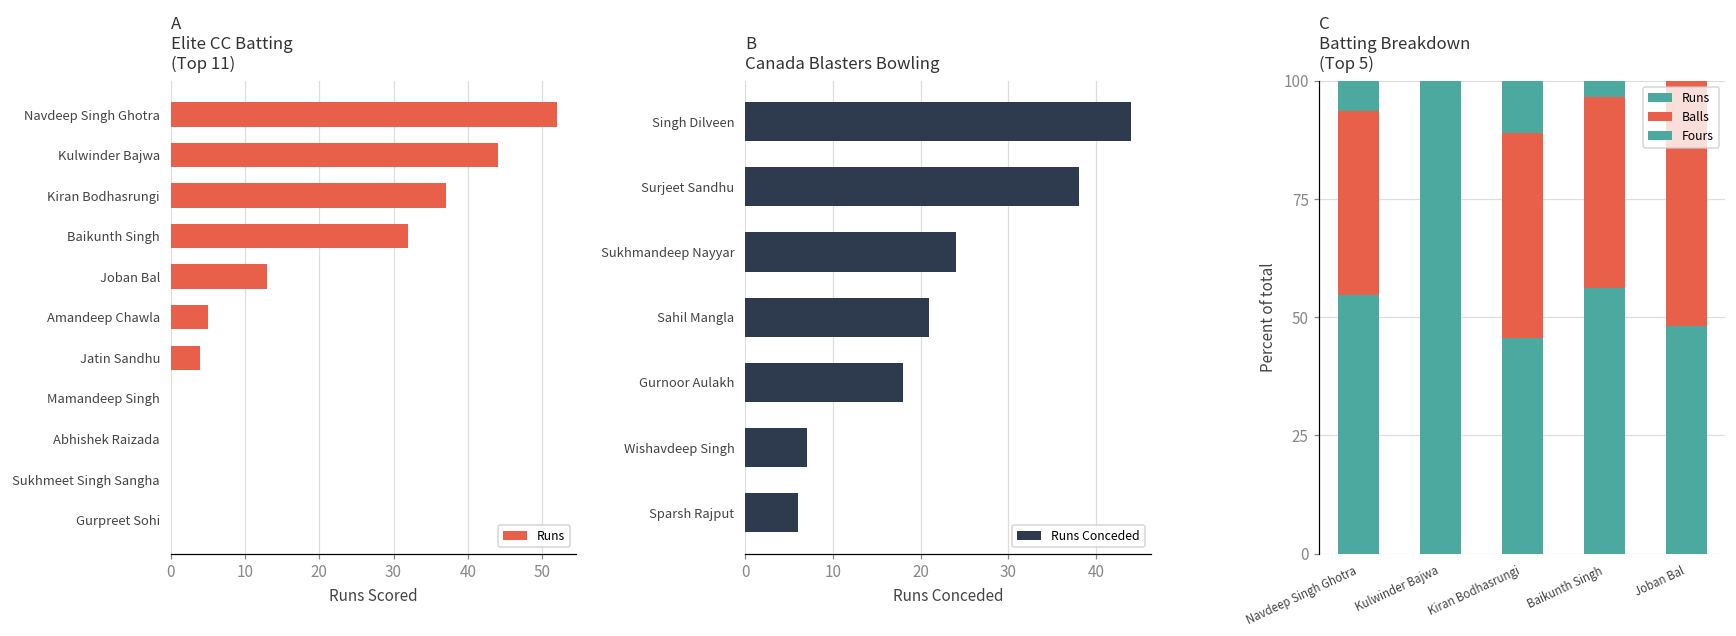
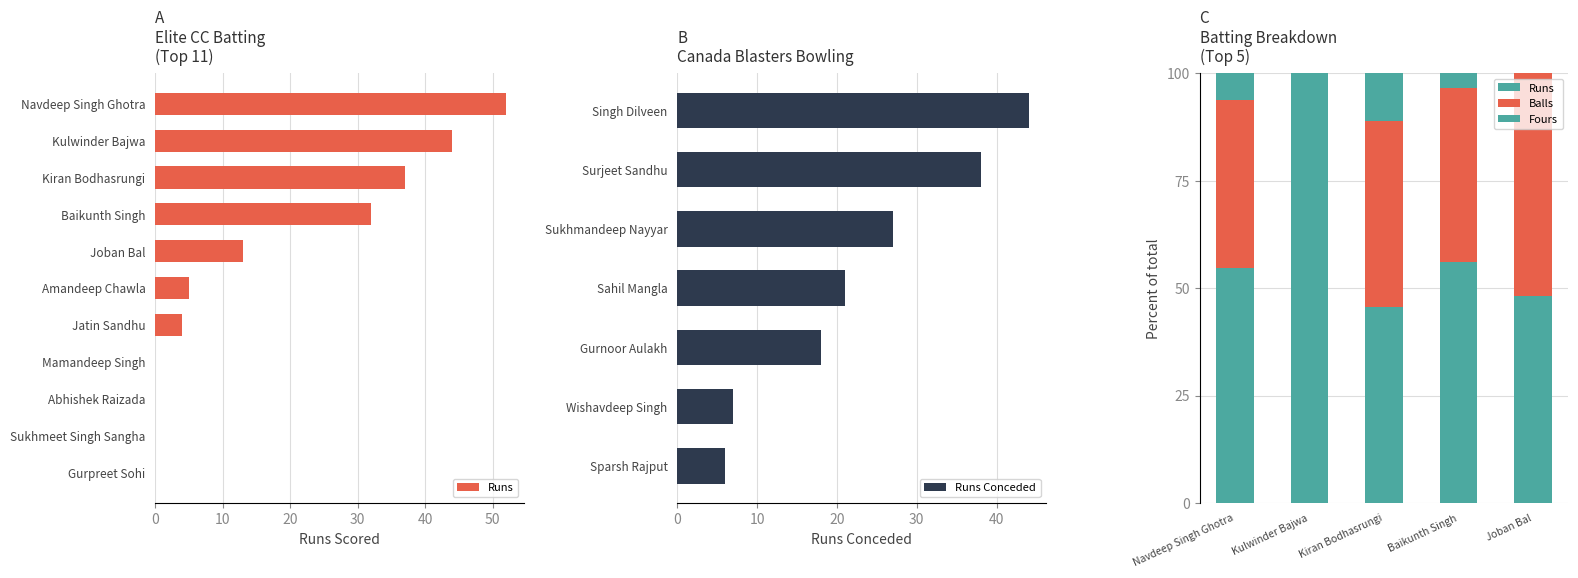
B Canada Blasters Bowling, Sukhmandeep Nayyar: 24 -> 27
